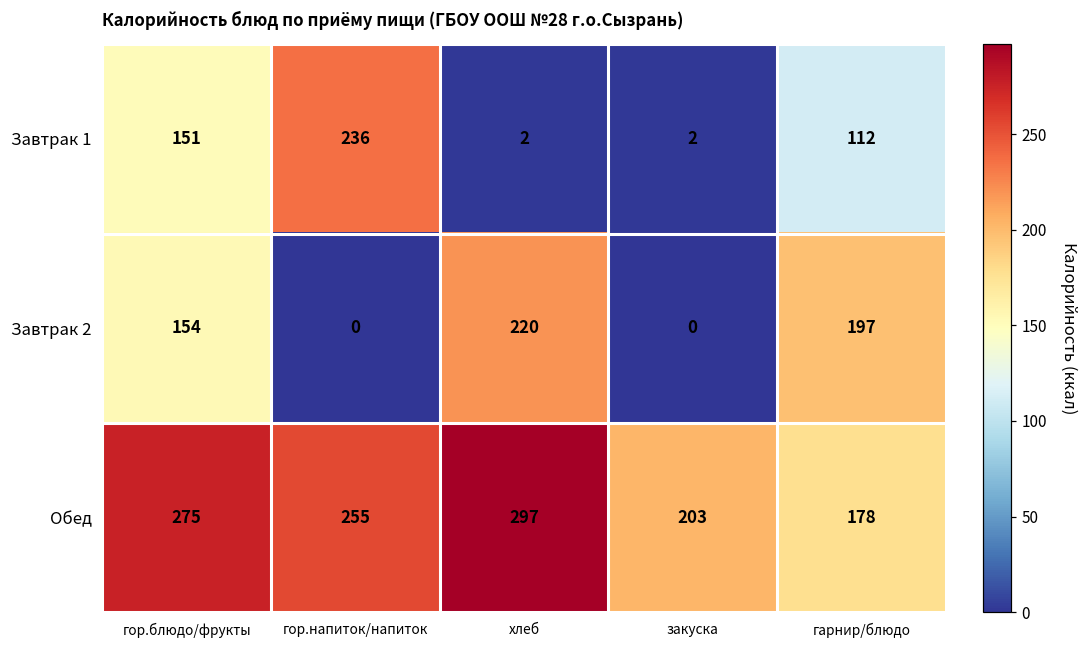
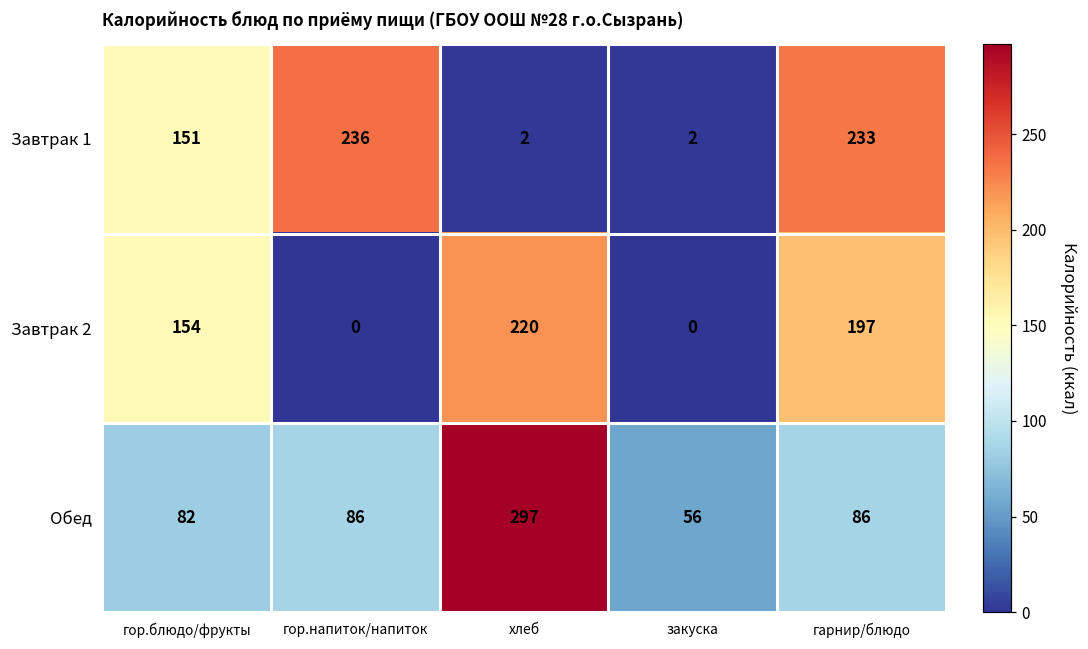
Завтрак 1, гарнир/блюдо: 112 -> 233
Обед, гор.блюдо/фрукты: 275 -> 82
Обед, гор.напиток/напиток: 255 -> 86
Обед, закуска: 203 -> 56
Обед, гарнир/блюдо: 178 -> 86
